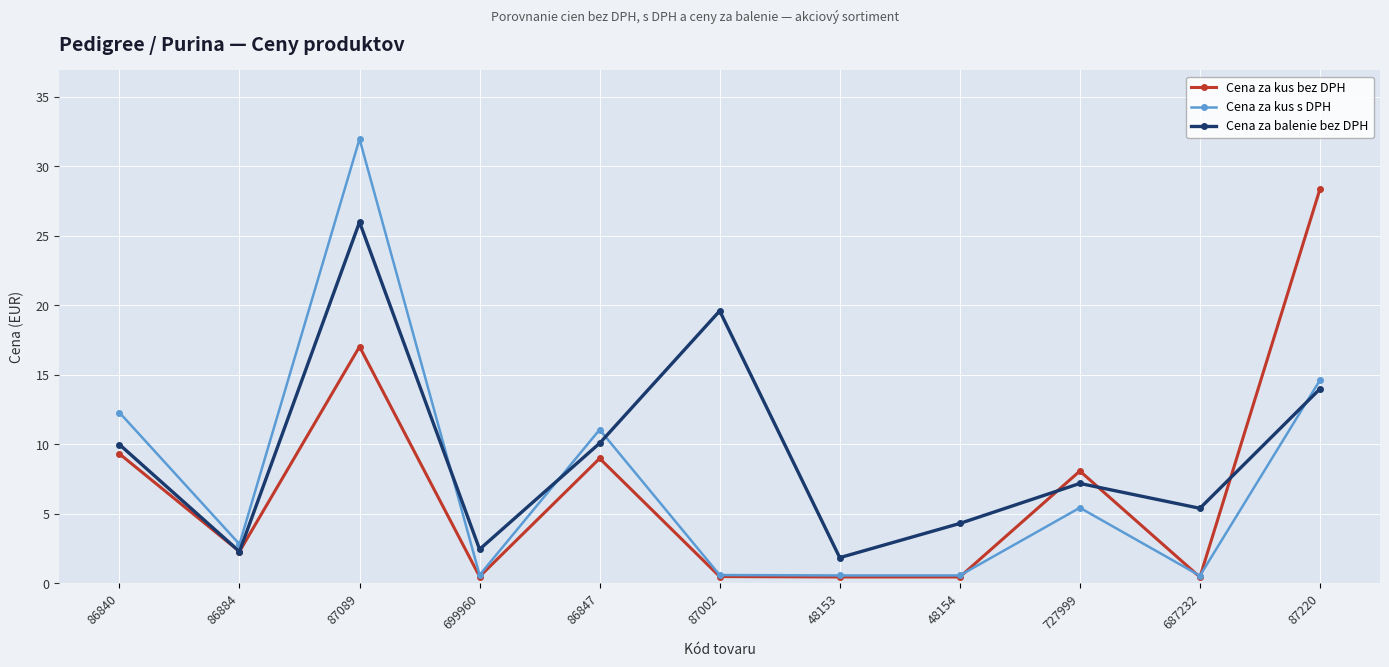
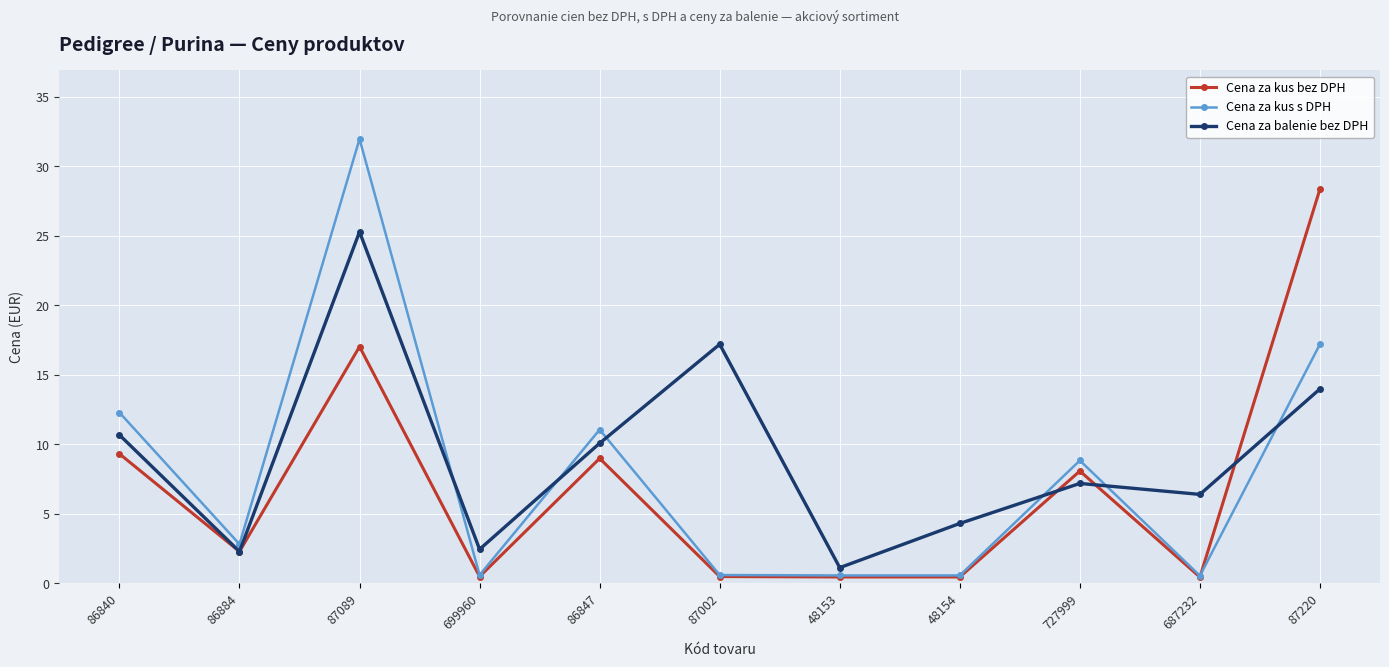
Cena za balenie bez DPH, 86840: 10.0 -> 10.7
Cena za balenie bez DPH, 87089: 26.0 -> 25.3
Cena za balenie bez DPH, 87002: 19.6 -> 17.2
Cena za balenie bez DPH, 48153: 1.9 -> 1.1
Cena za kus s DPH, 727999: 5.4 -> 8.8
Cena za balenie bez DPH, 687232: 5.4 -> 6.4
Cena za kus s DPH, 87220: 14.6 -> 17.2
